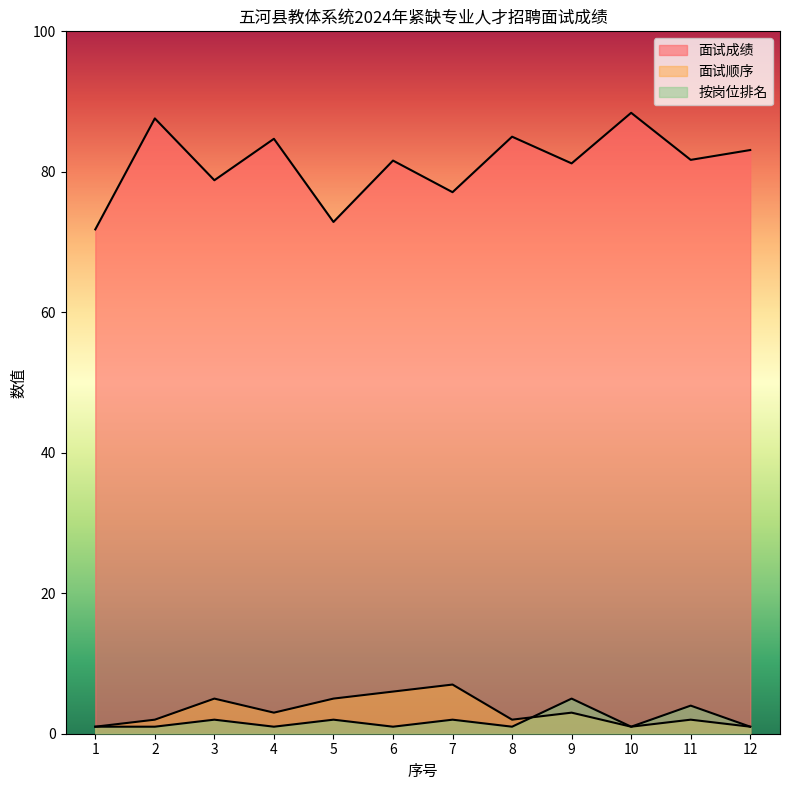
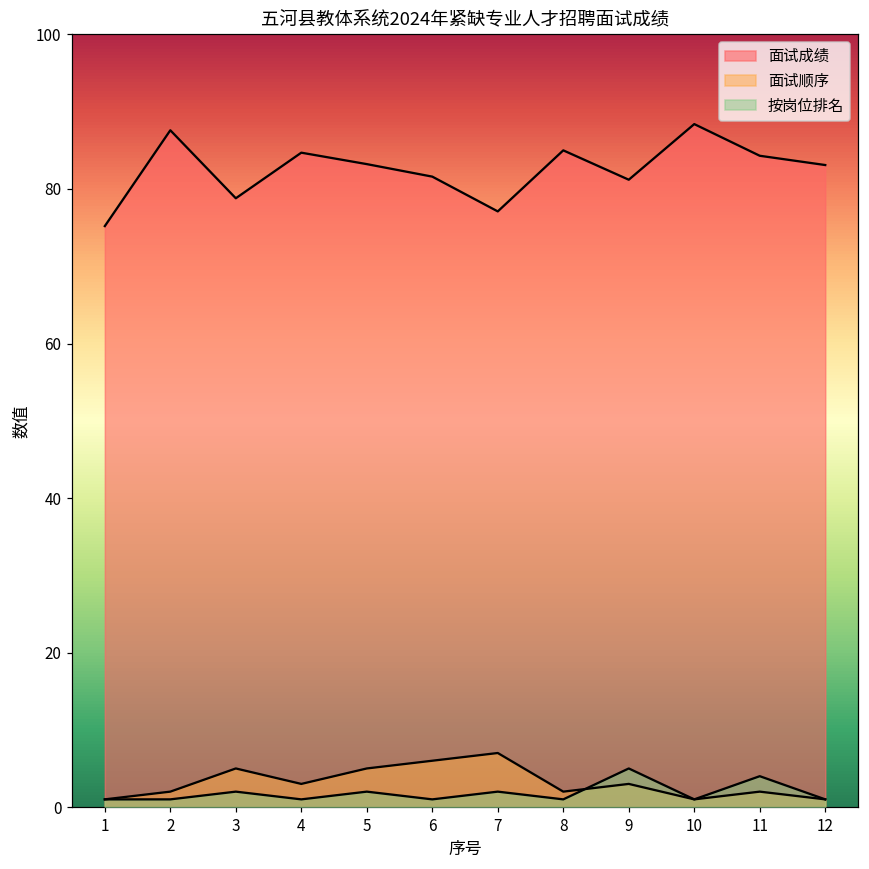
面试成绩, 1: 72 -> 75
面试成绩, 5: 73 -> 83
面试成绩, 11: 82 -> 84
